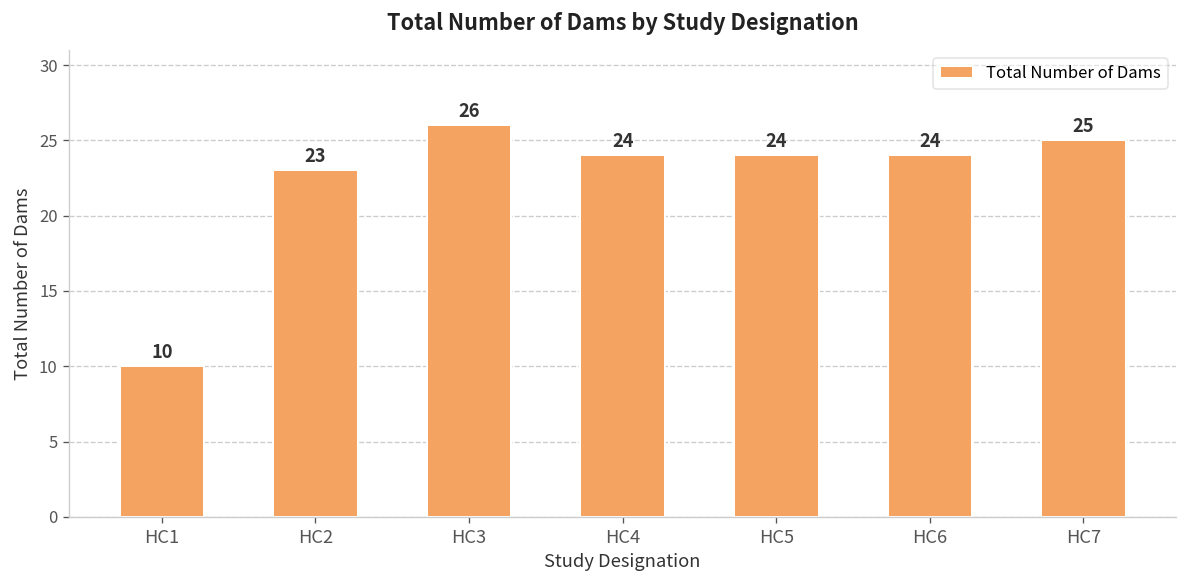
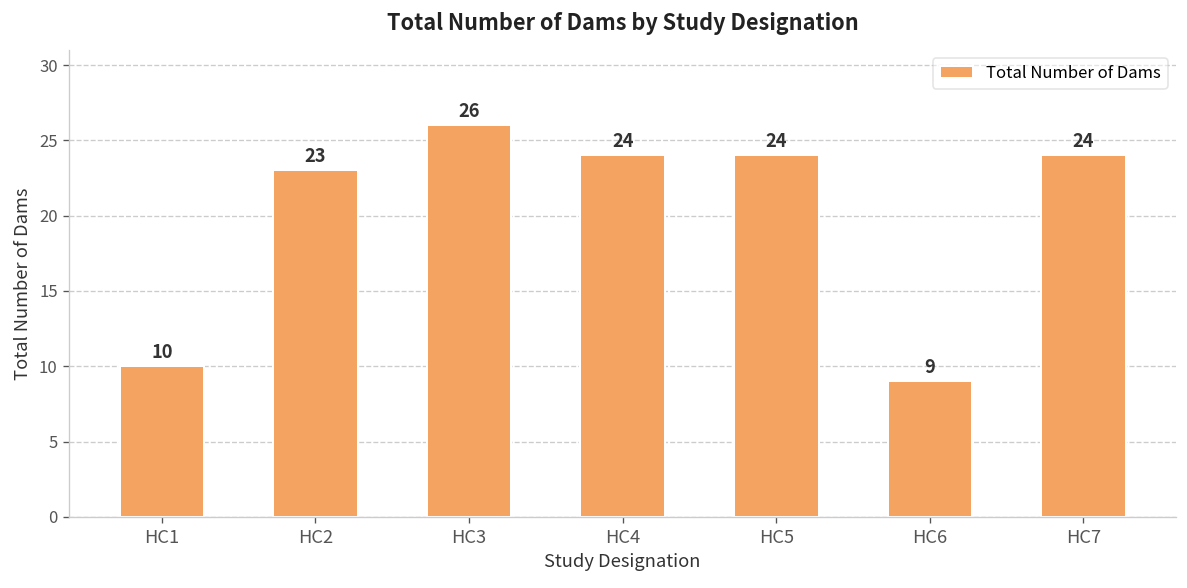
HC6: 24 -> 9
HC7: 25 -> 24
